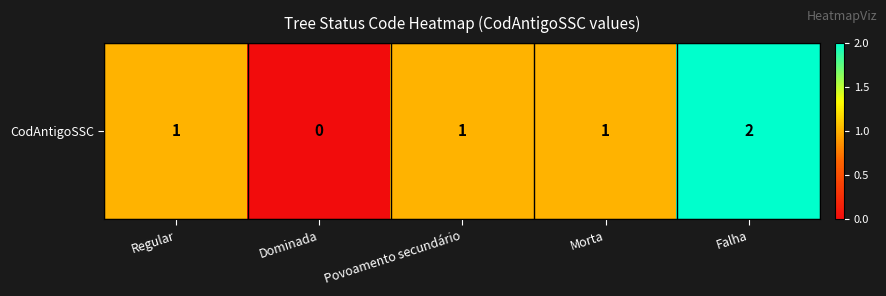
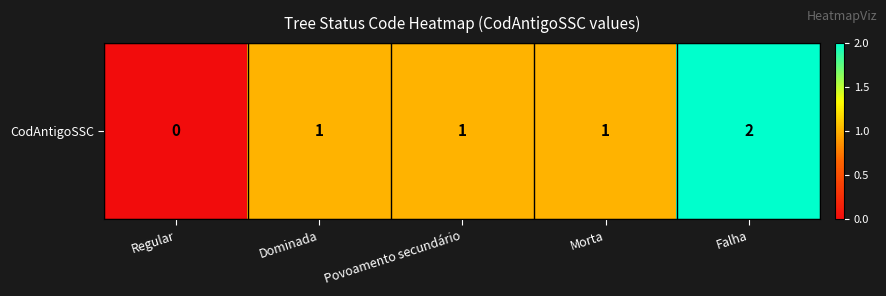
CodAntigoSSC, Regular: 1 -> 0
CodAntigoSSC, Dominada: 0 -> 1
